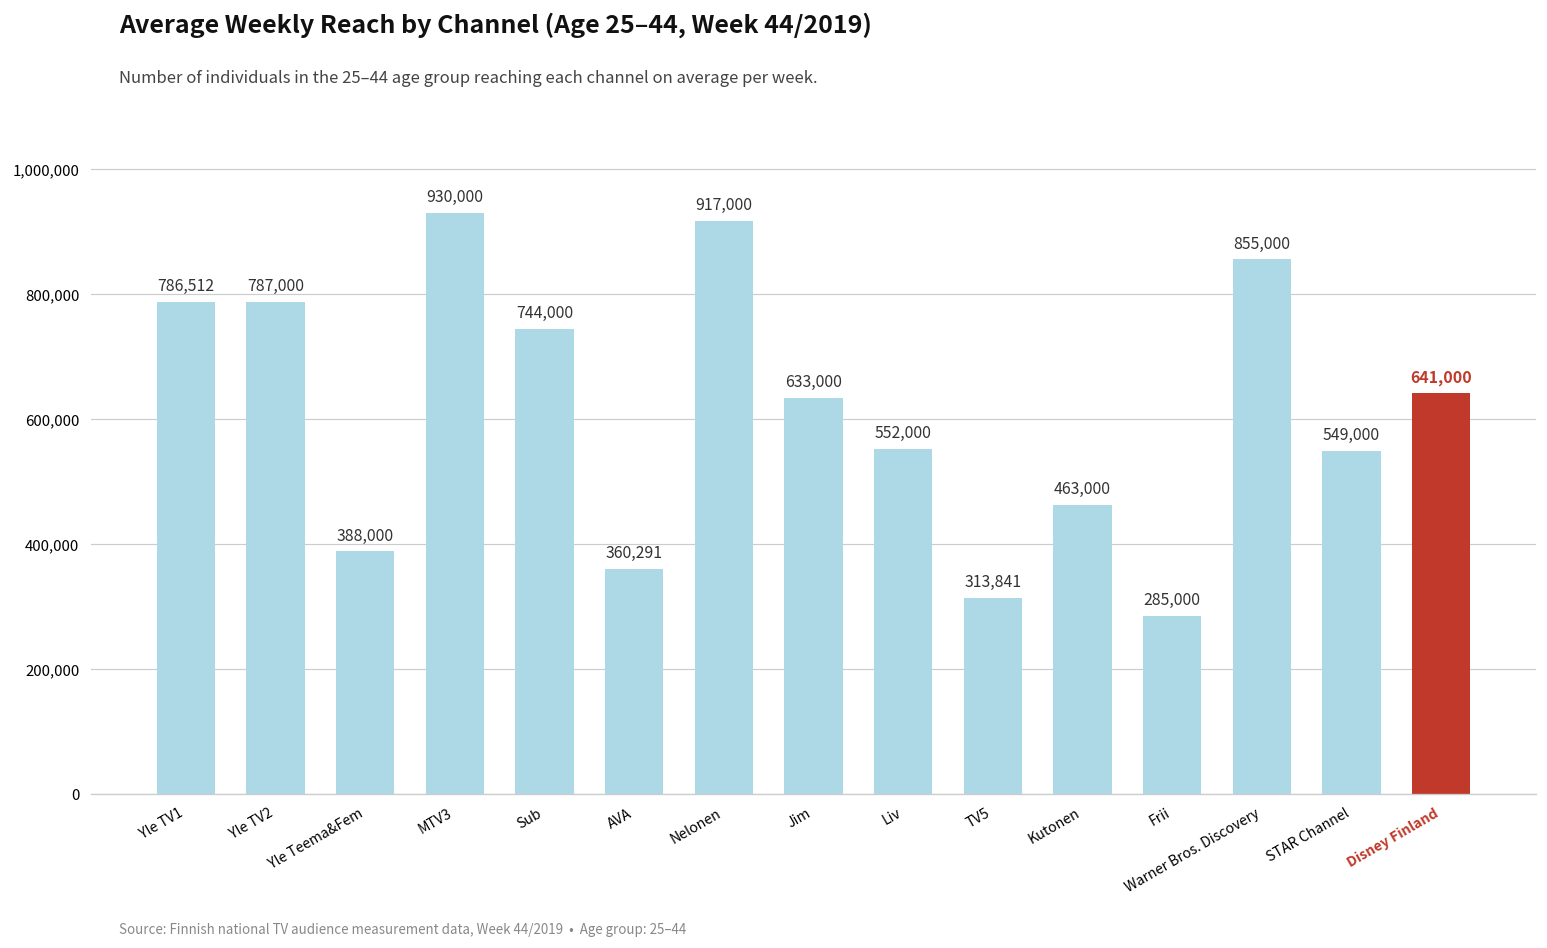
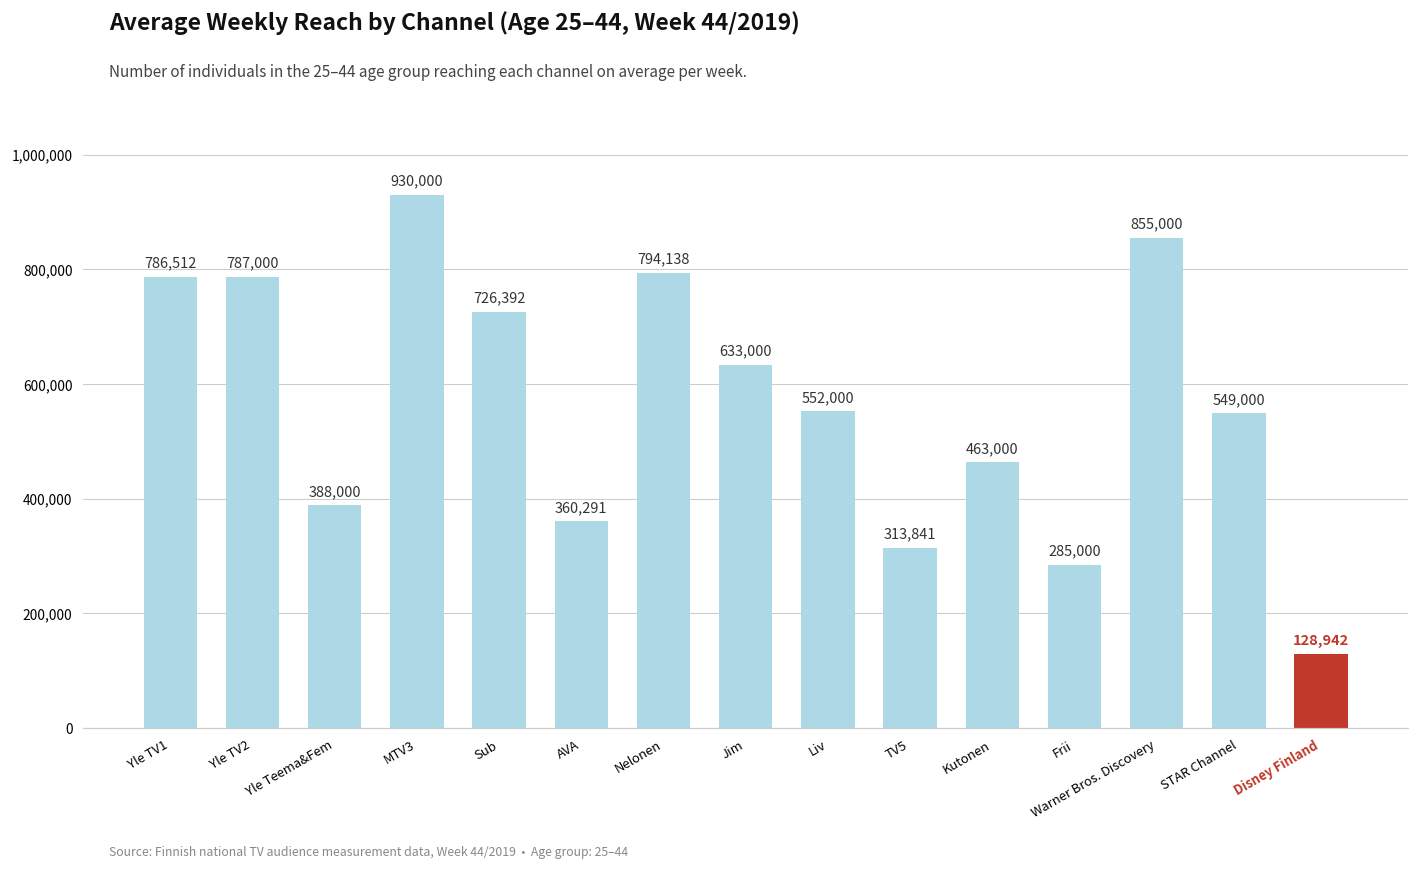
Sub: 744,000 -> 726,392
Nelonen: 917,000 -> 794,138
Disney Finland: 641,000 -> 128,942
